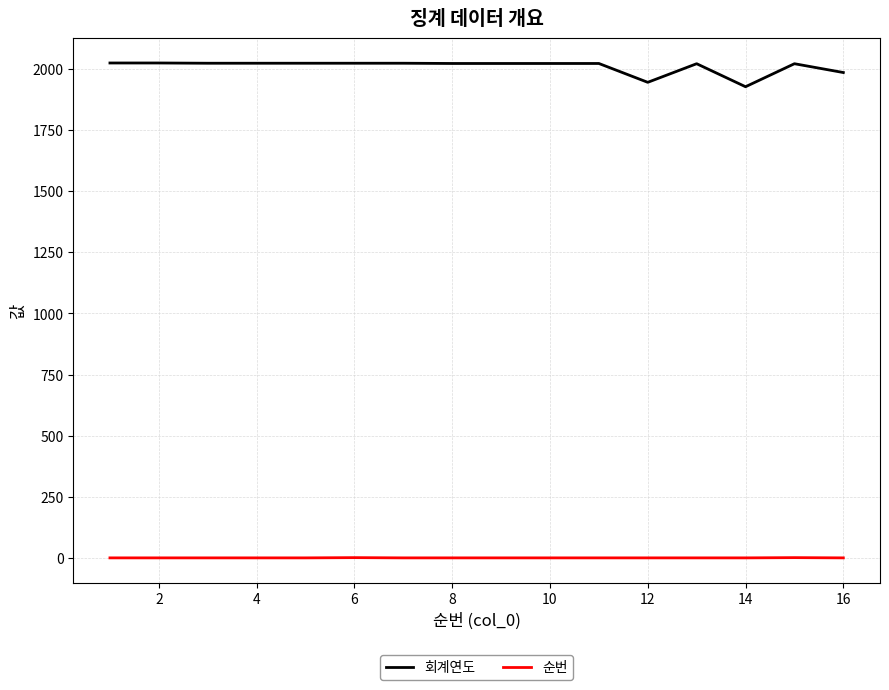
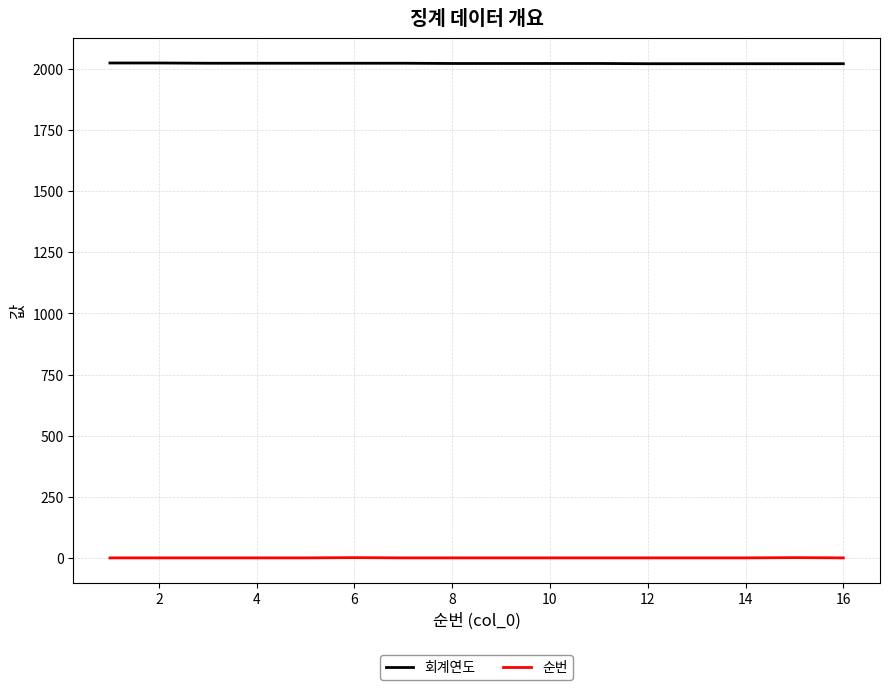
회계연도, 12: 1940 -> 2020
회계연도, 14: 1930 -> 2020
회계연도, 16: 1980 -> 2020
